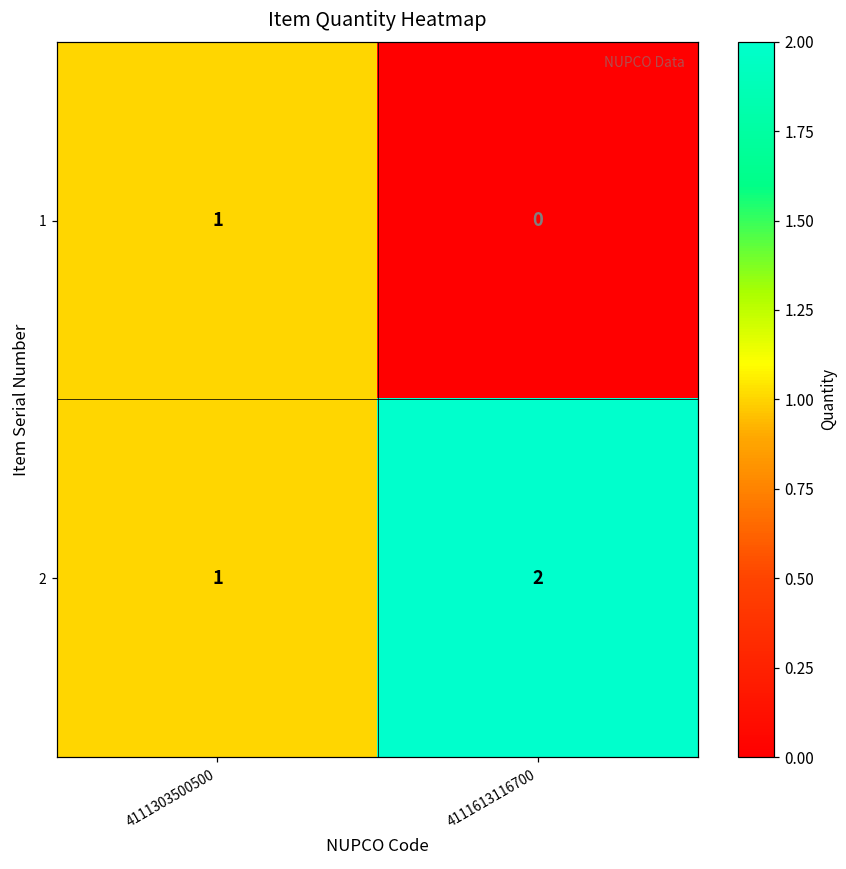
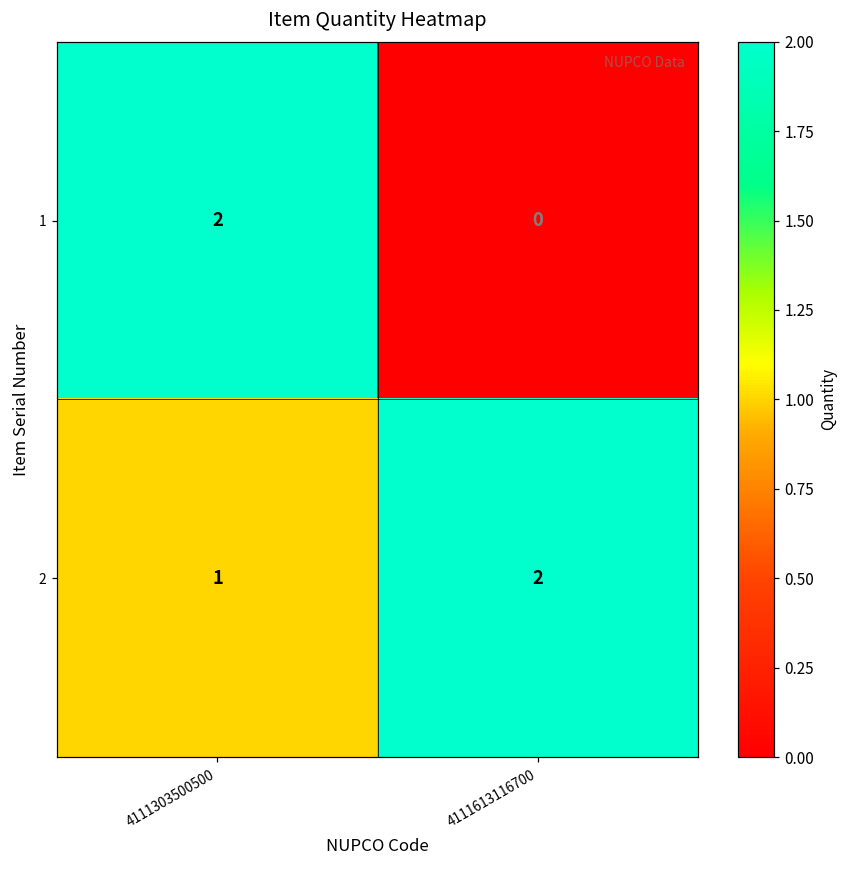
1, 4111303500500: 1 -> 2
